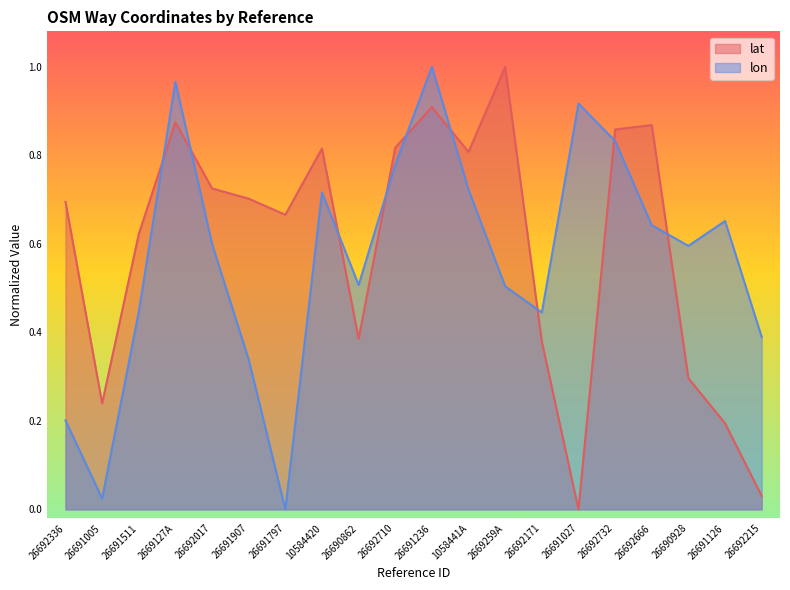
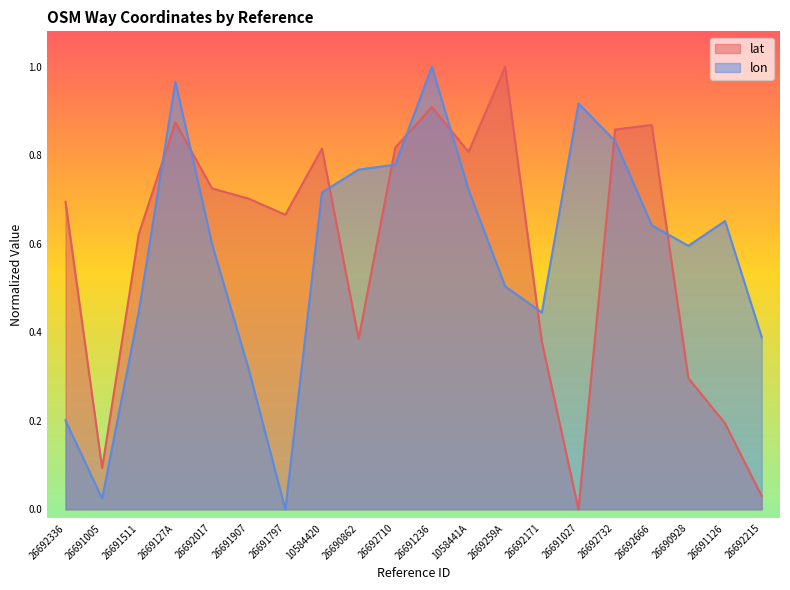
lat, 26691005: 0.24 -> 0.09
lon, 26691907: 0.34 -> 0.32
lon, 26690862: 0.51 -> 0.77
